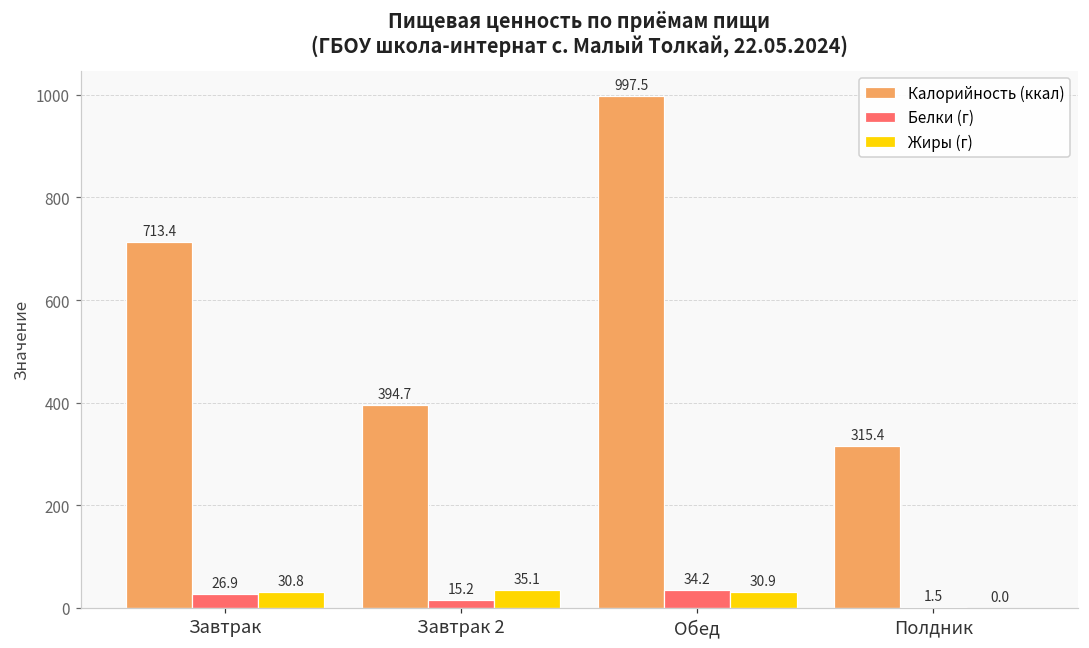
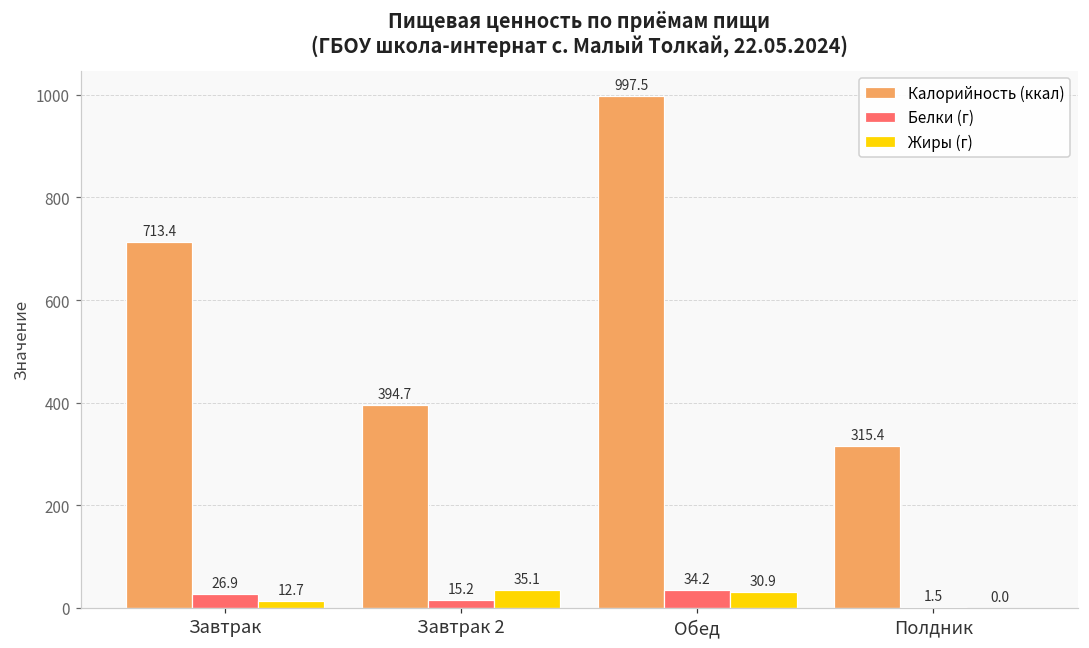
Жиры (г), Завтрак: 30.8 -> 12.7
